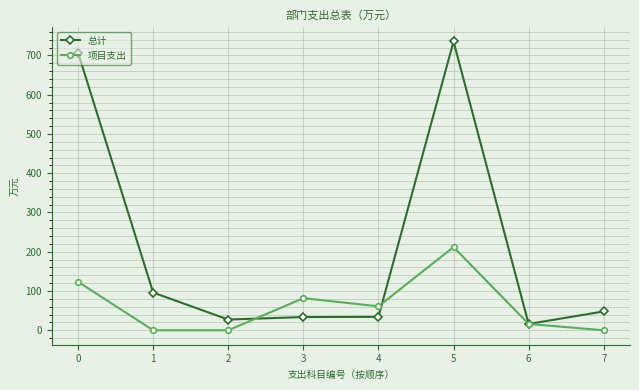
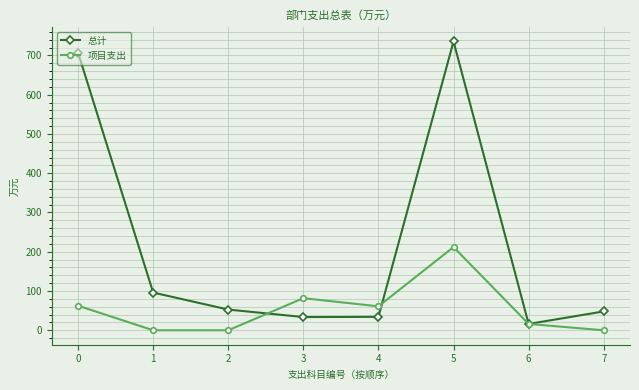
项目支出, 0: 120 -> 60
总计, 2: 30 -> 50
